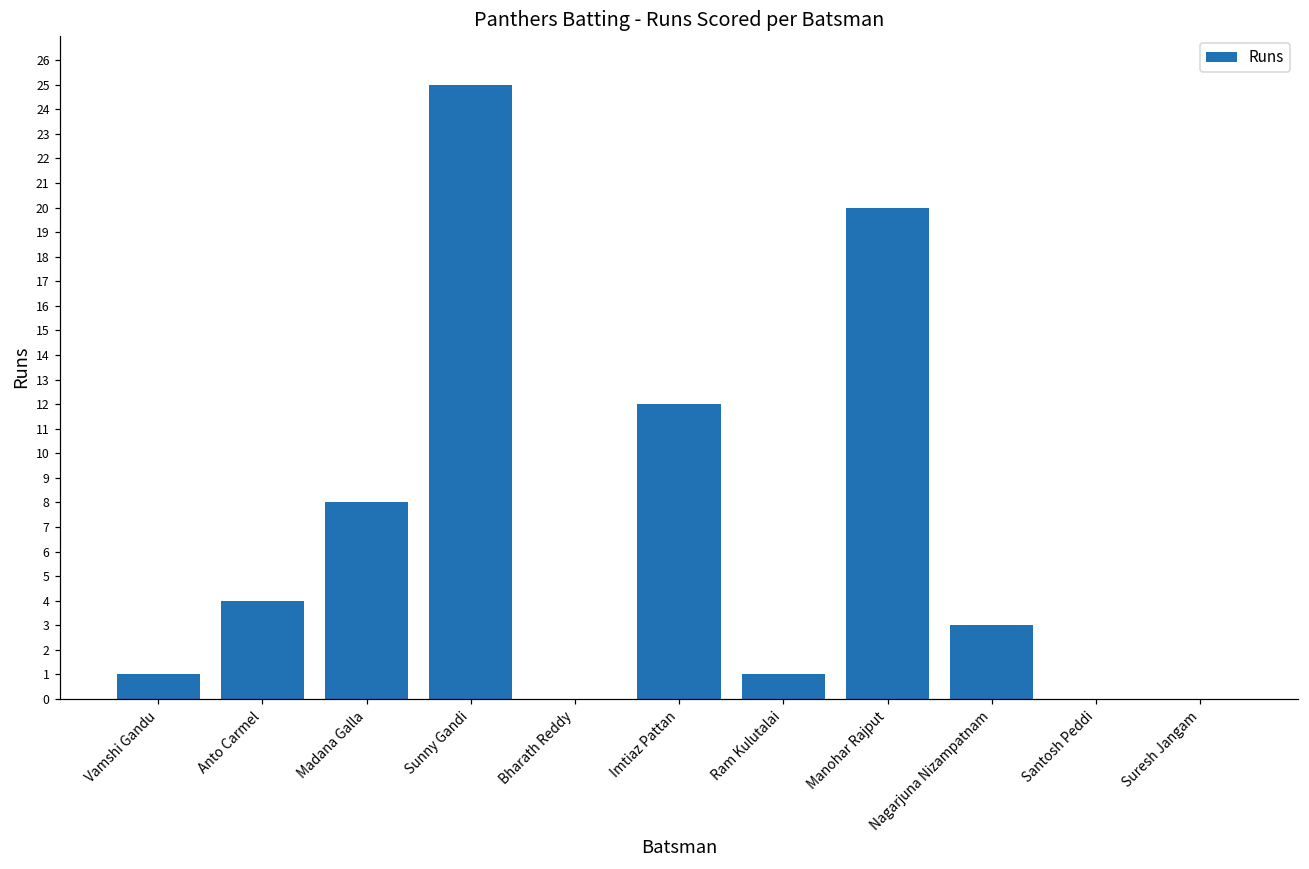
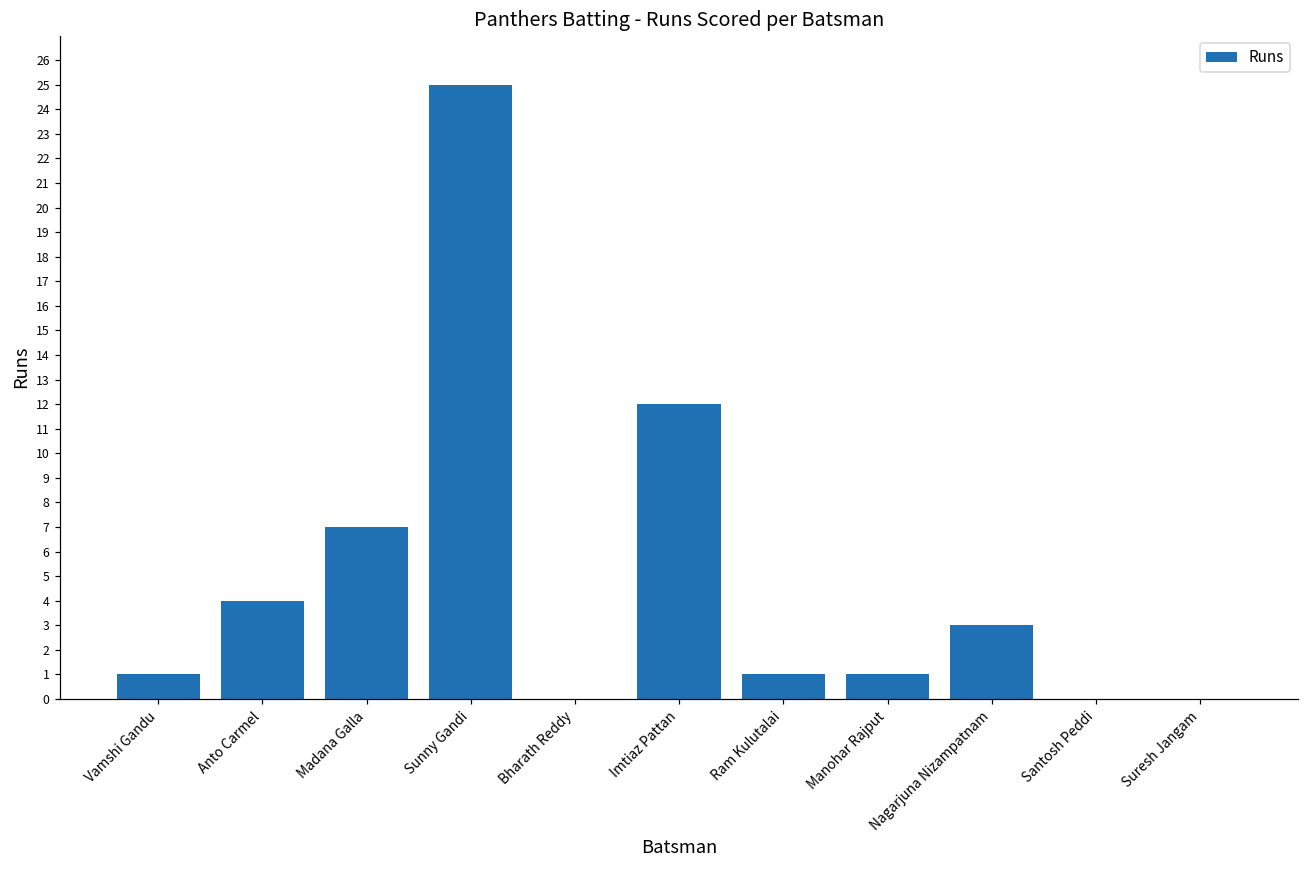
Madana Galla: 8 -> 7
Manohar Rajput: 20 -> 1
